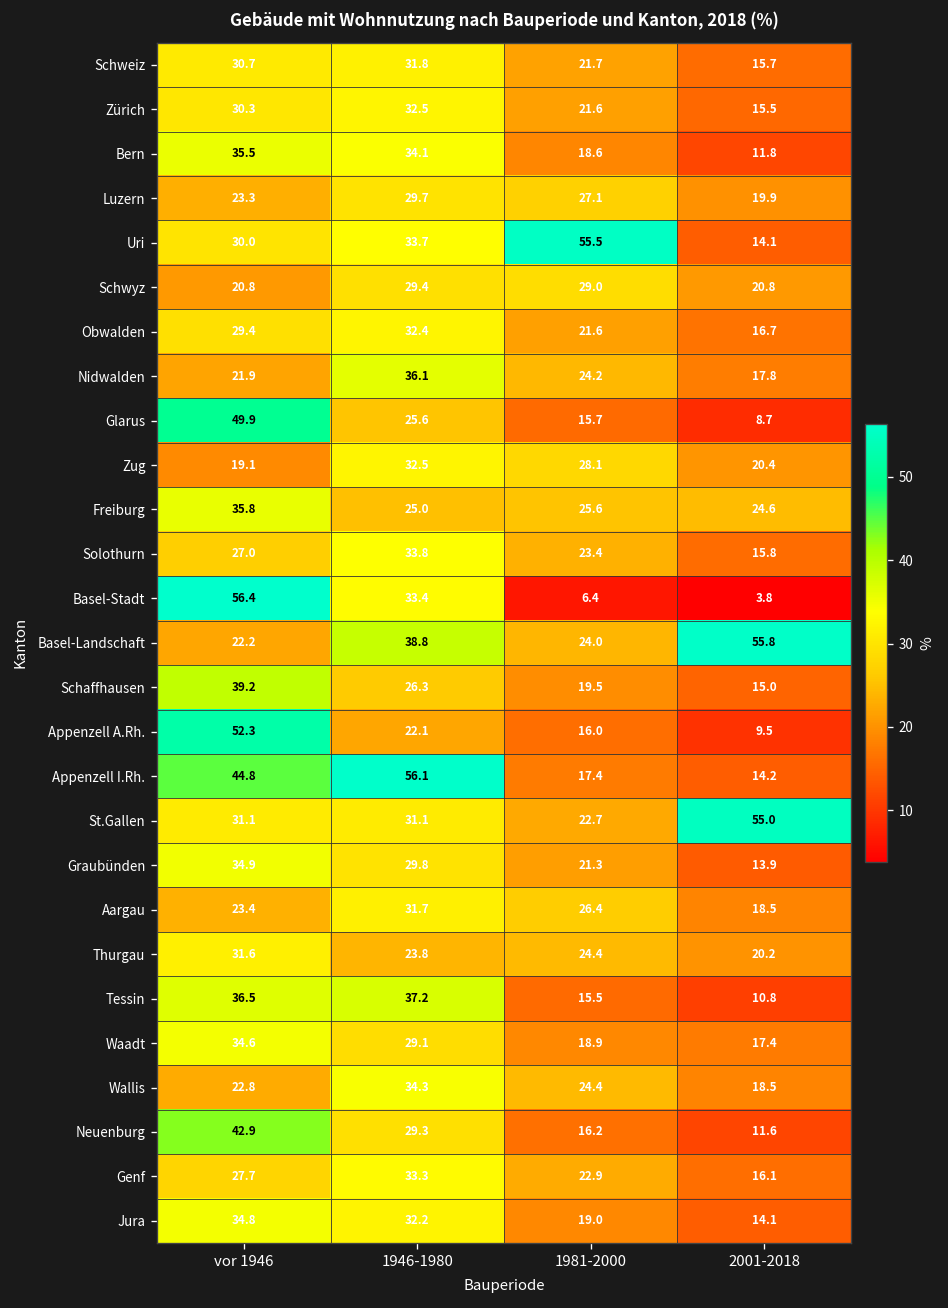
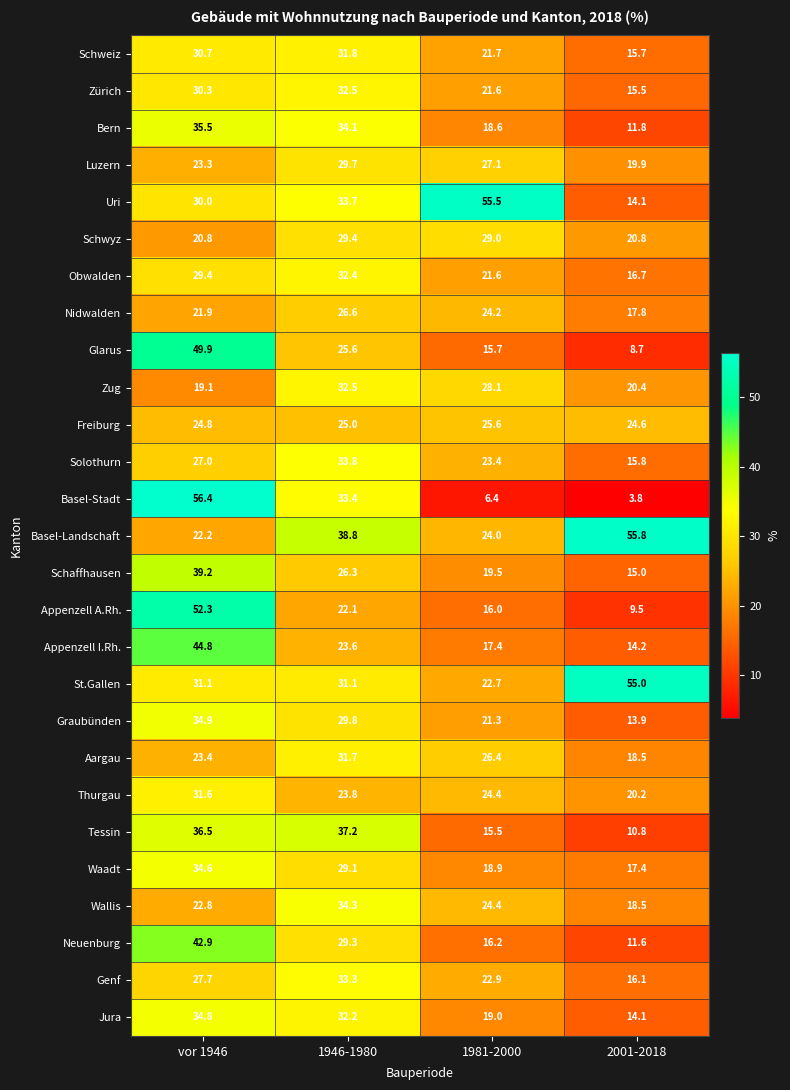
Nidwalden, 1946-1980: 36.1 -> 26.6
Freiburg, vor 1946: 35.8 -> 24.8
Appenzell I.Rh., 1946-1980: 56.1 -> 23.6
